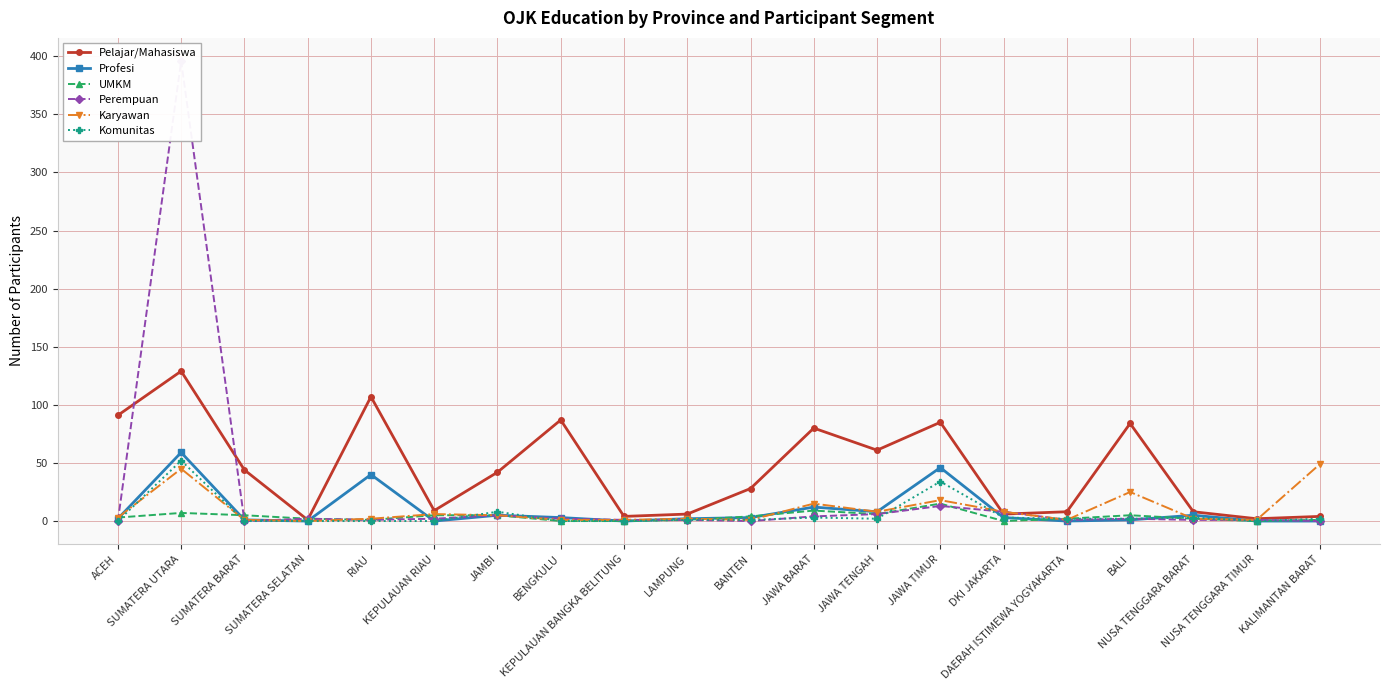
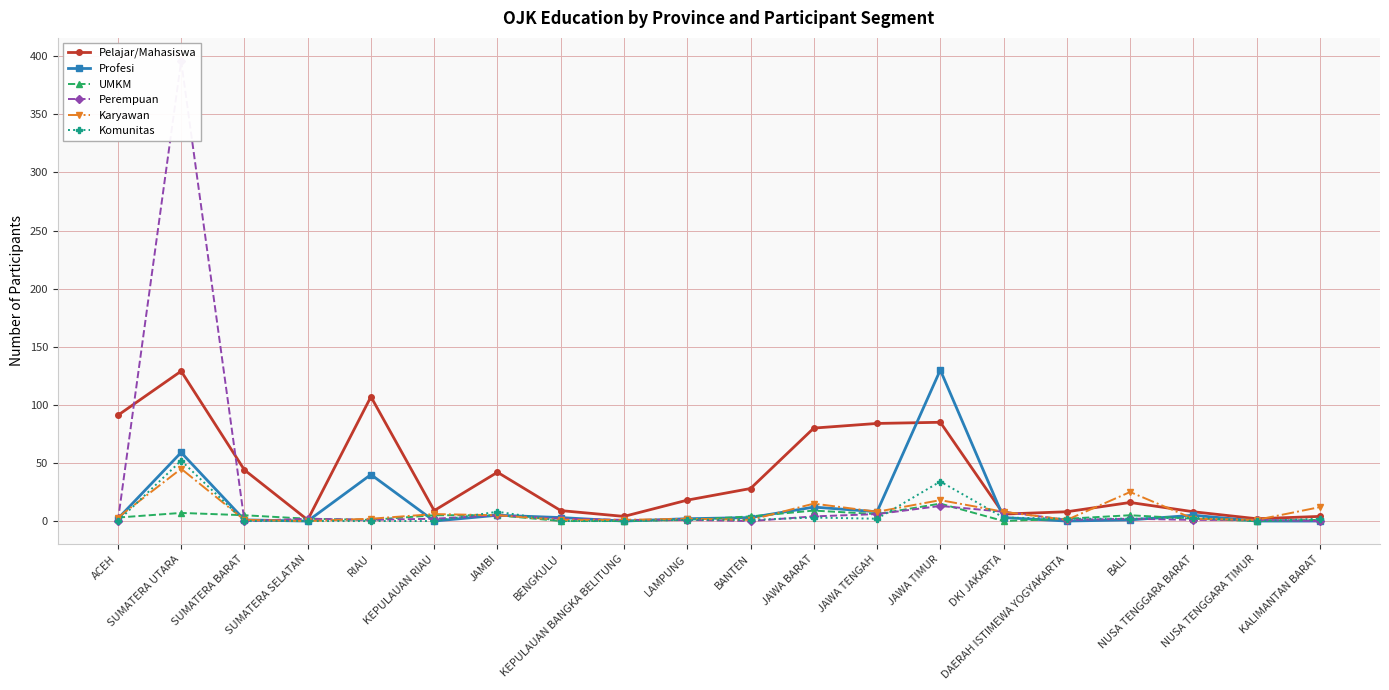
Pelajar/Mahasiswa, BENGKULU: 87 -> 9
Pelajar/Mahasiswa, LAMPUNG: 6 -> 18
Pelajar/Mahasiswa, JAWA TENGAH: 61 -> 84
Profesi, JAWA TIMUR: 46 -> 130
Pelajar/Mahasiswa, BALI: 84 -> 16
Karyawan, KALIMANTAN BARAT: 49 -> 12
